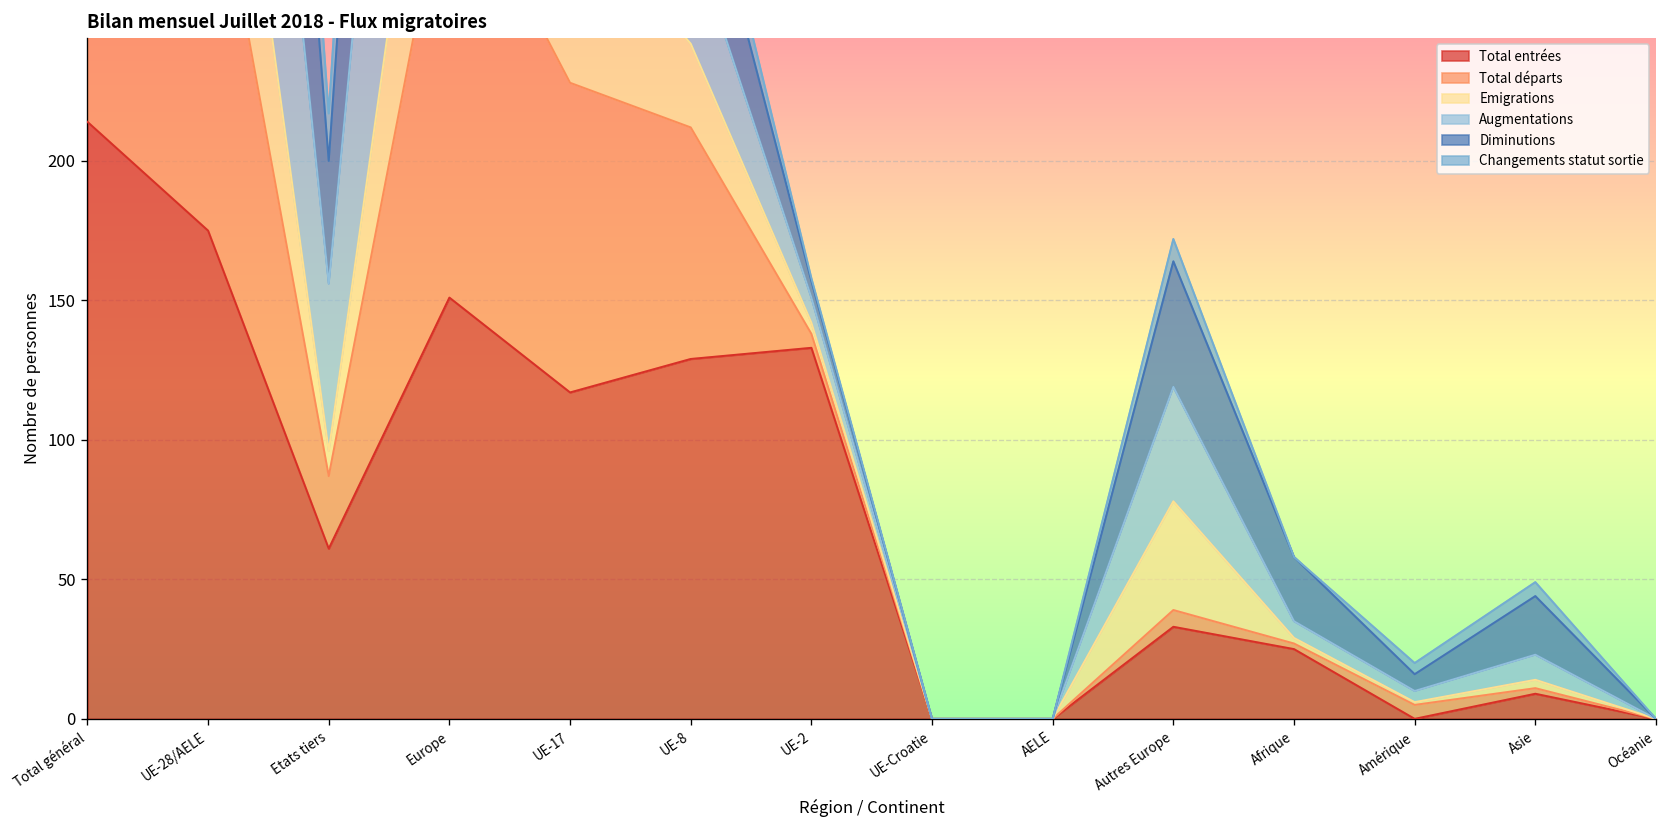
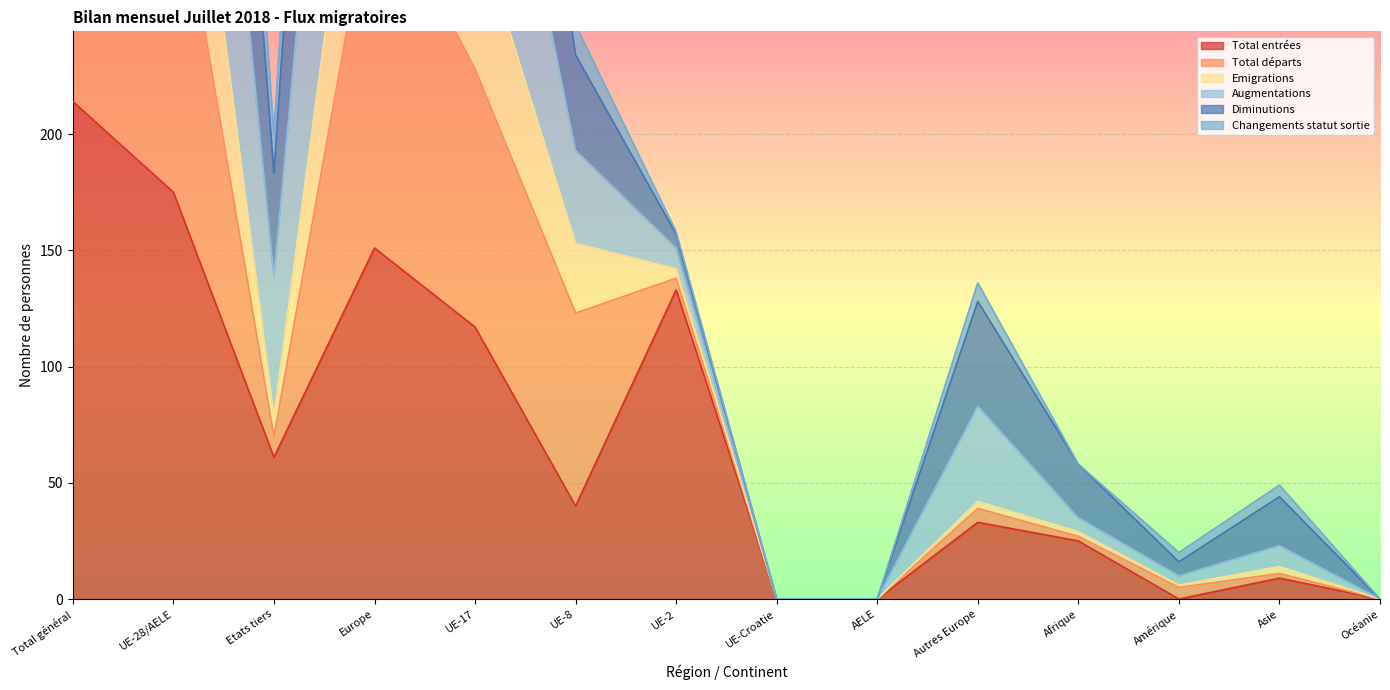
Total départs, Etats tiers: 26 -> 9
Total entrées, UE-8: 129 -> 40
Emigrations, Autres Europe: 39 -> 3
